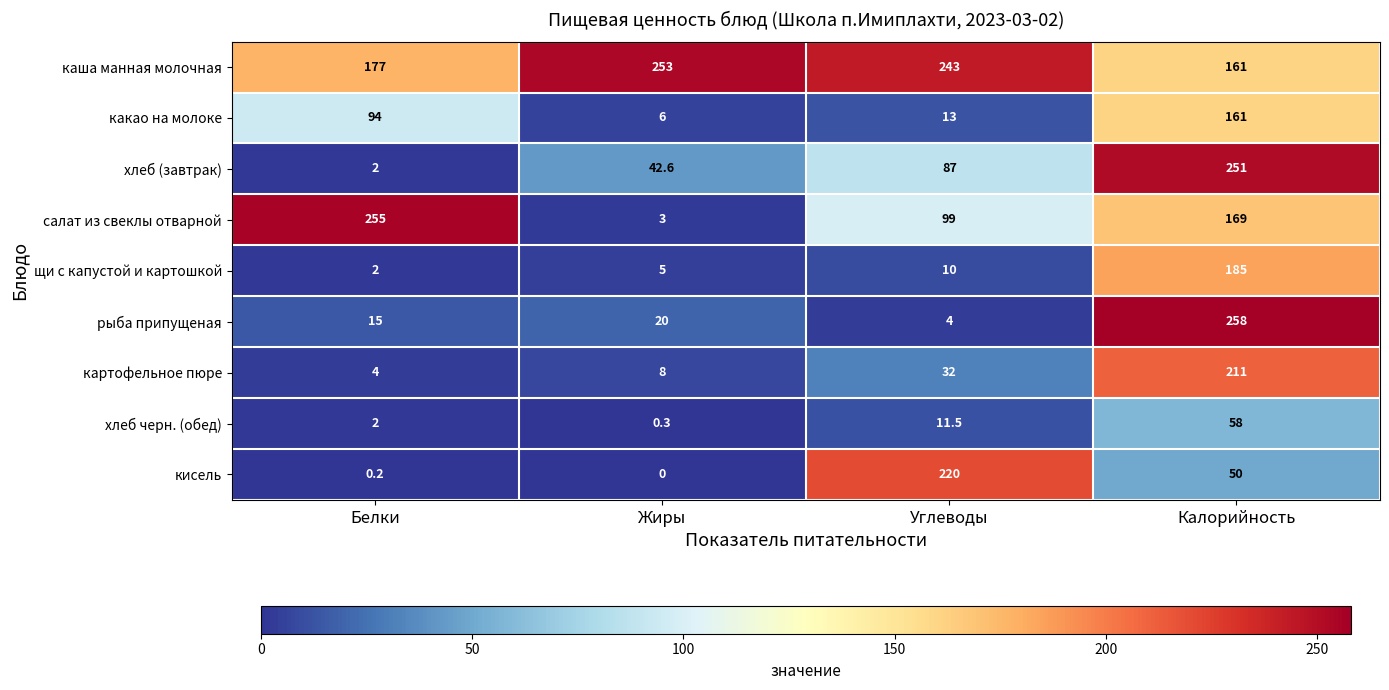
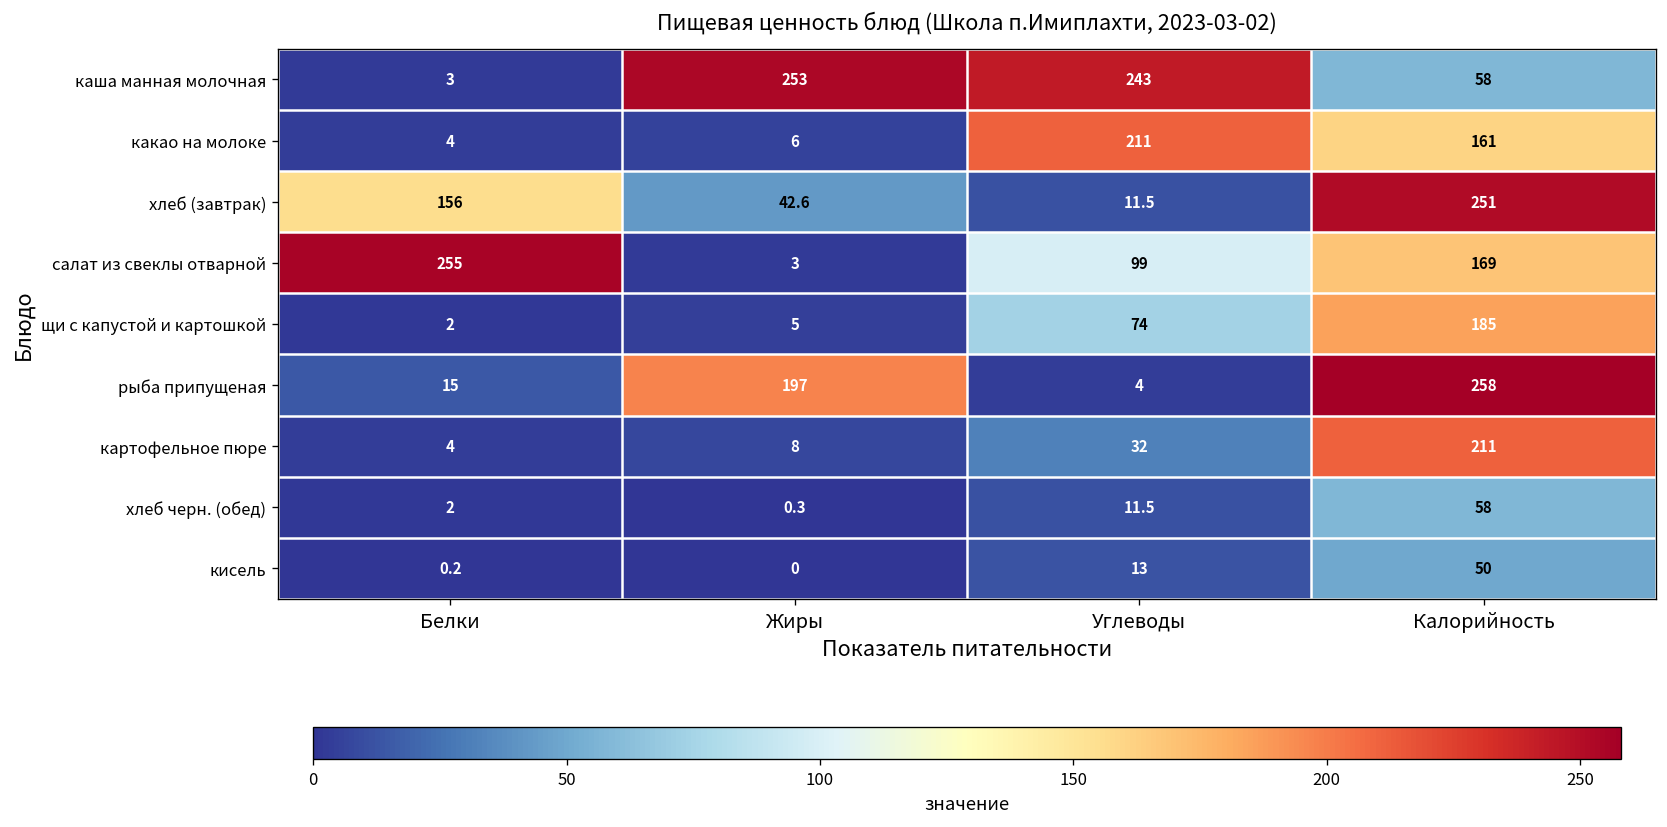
каша манная молочная, Белки: 177 -> 3
каша манная молочная, Калорийность: 161 -> 58
какао на молоке, Белки: 94 -> 4
какао на молоке, Углеводы: 13 -> 211
хлеб (завтрак), Белки: 2 -> 156
хлеб (завтрак), Углеводы: 87 -> 11.5
щи с капустой и картошкой, Углеводы: 10 -> 74
рыба припущеная, Жиры: 20 -> 197
кисель, Углеводы: 220 -> 13
